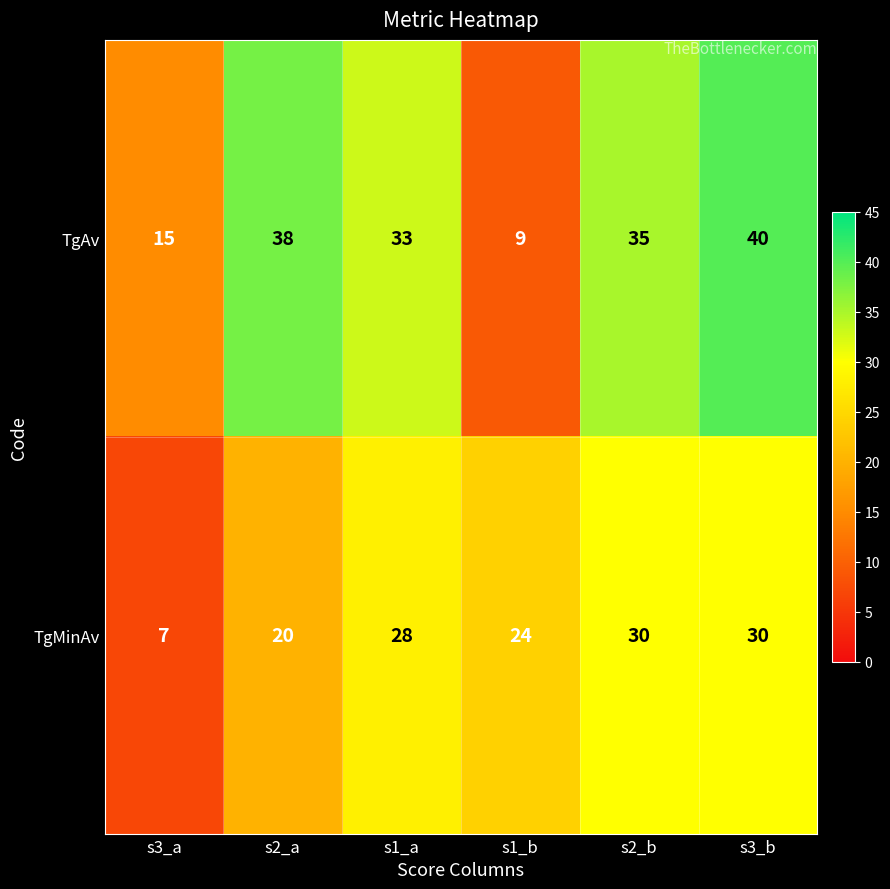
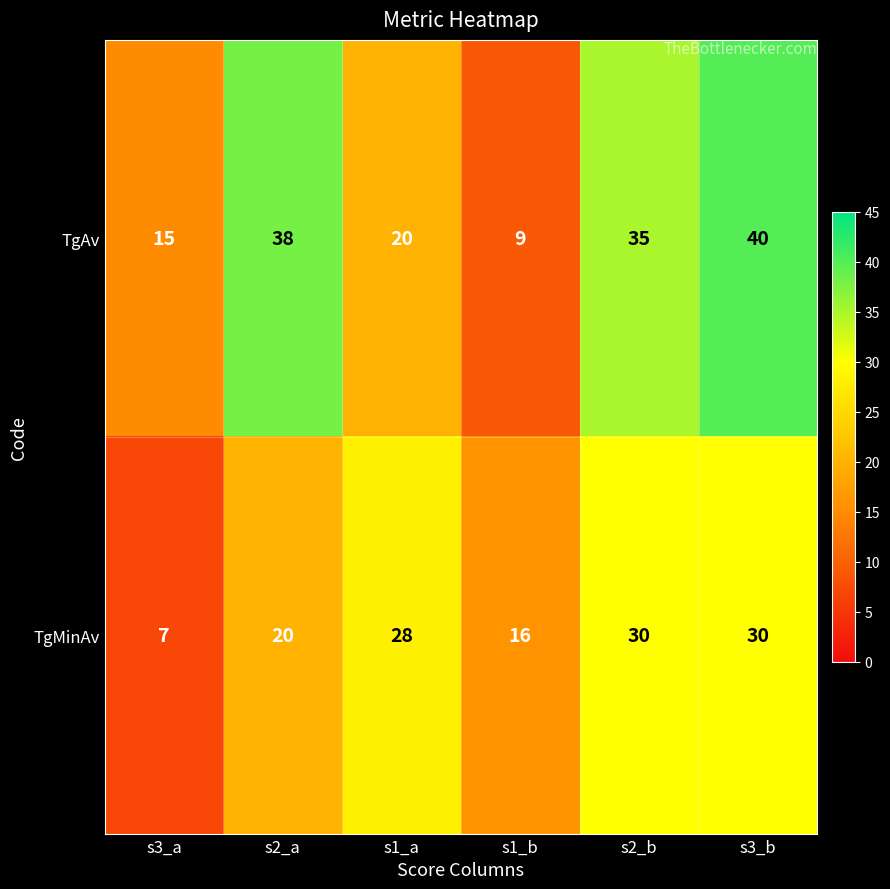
TgAv, s1_a: 33 -> 20
TgMinAv, s1_b: 24 -> 16
